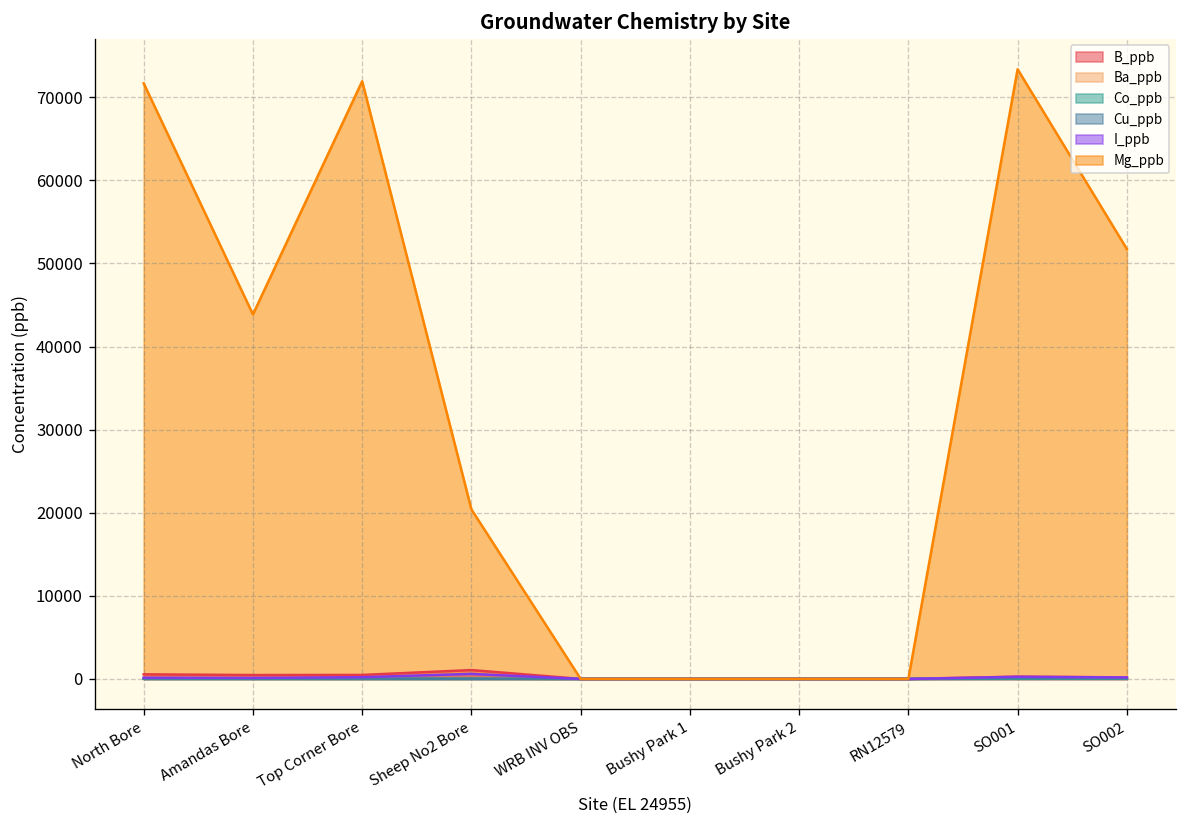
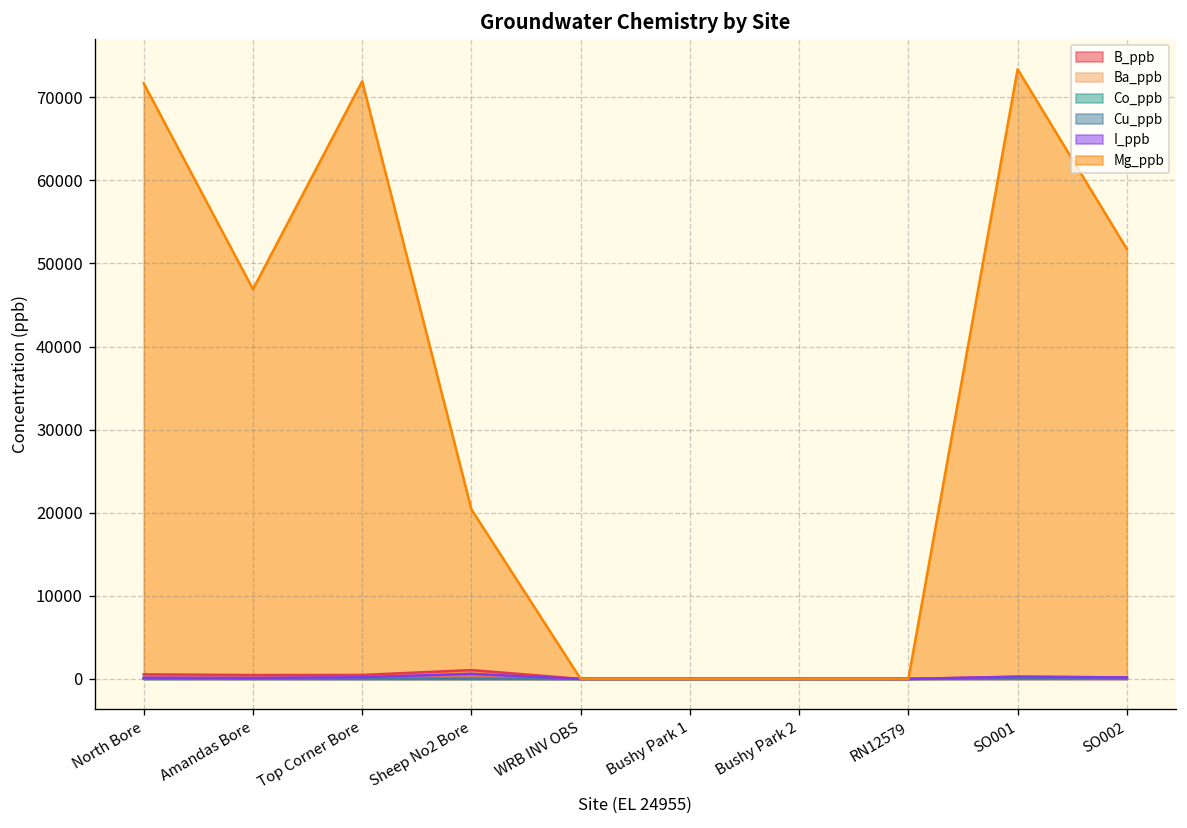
Mg_ppb, Amandas Bore: 44000 -> 47000
